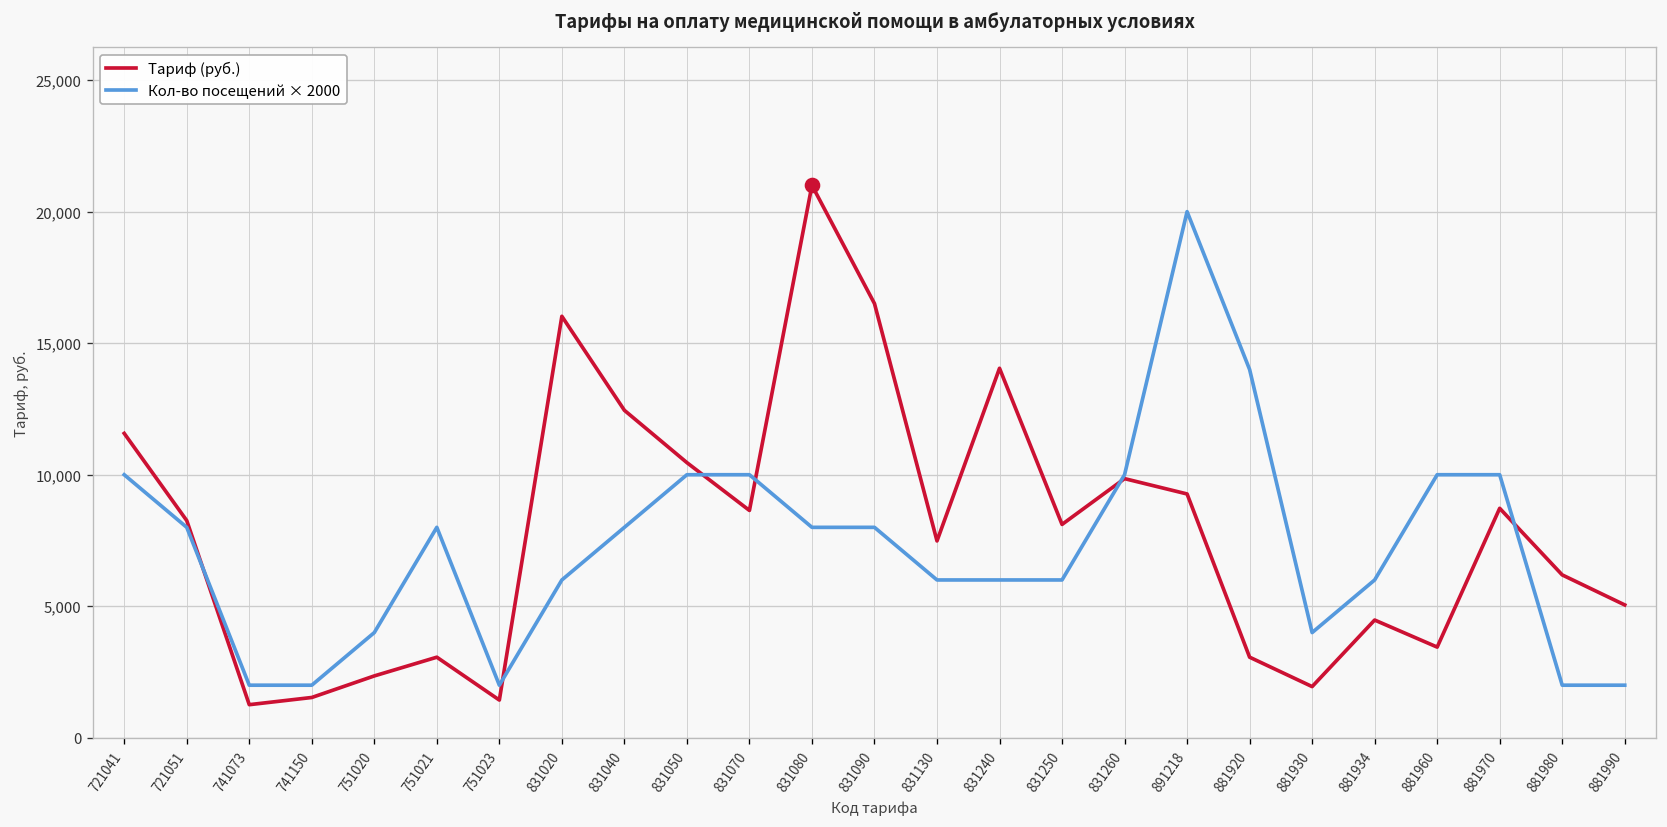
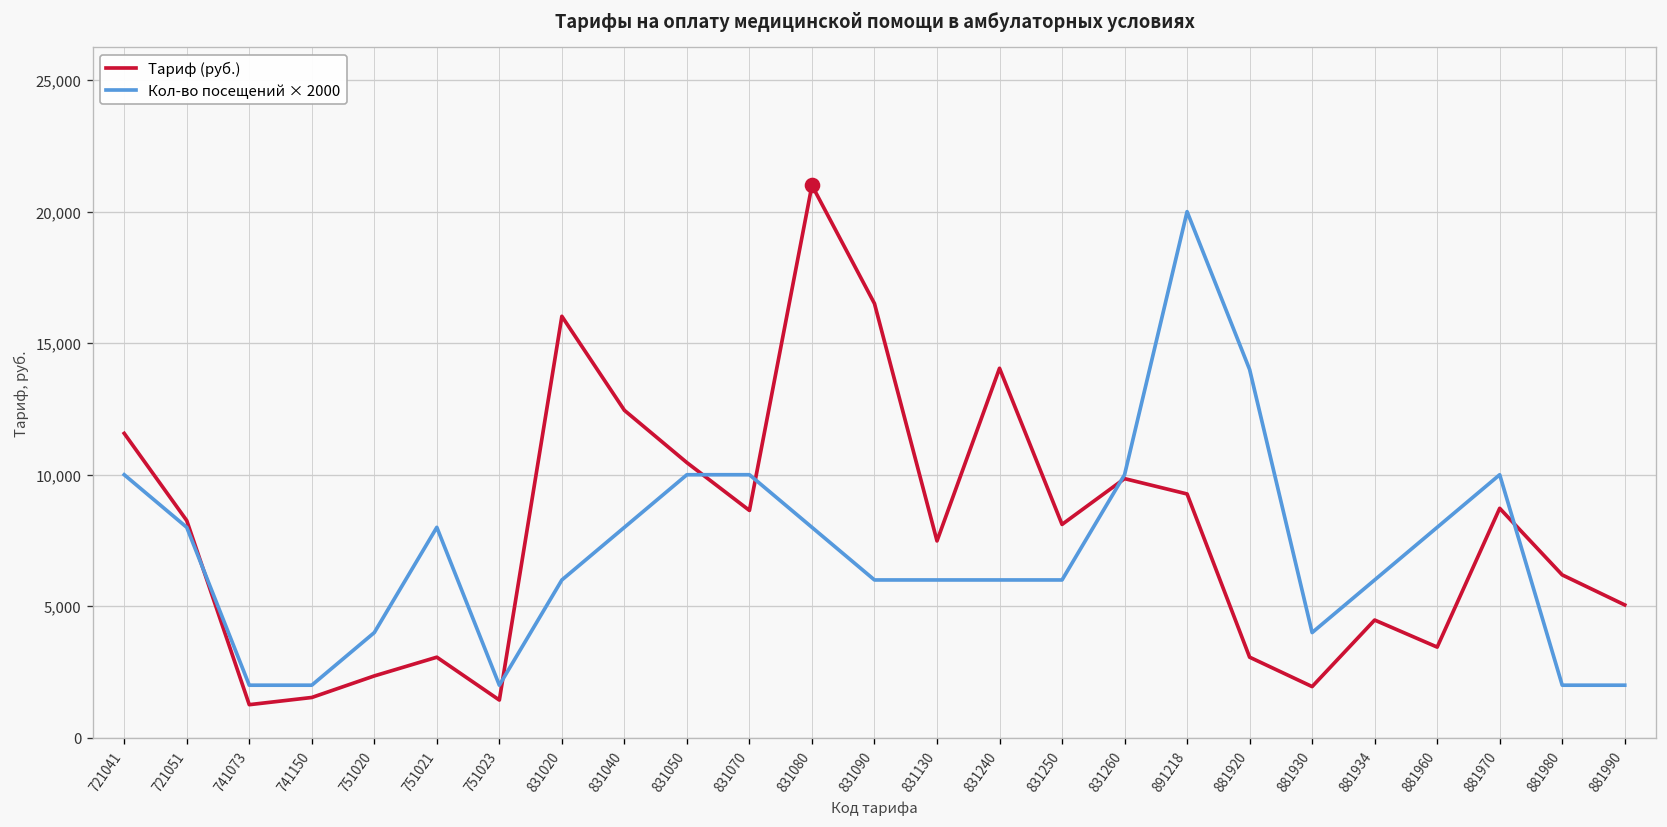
Кол-во посещений × 2000, 831090: 8,000 -> 6,000
Кол-во посещений × 2000, 881960: 10,000 -> 8,000
